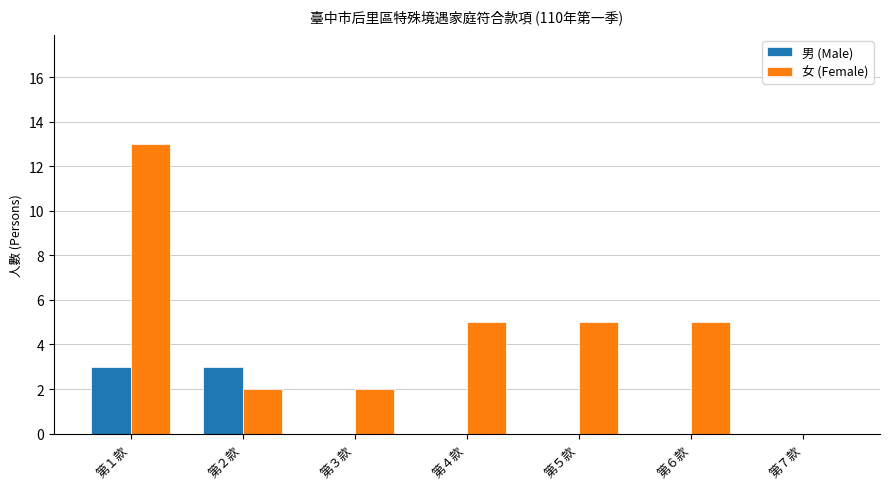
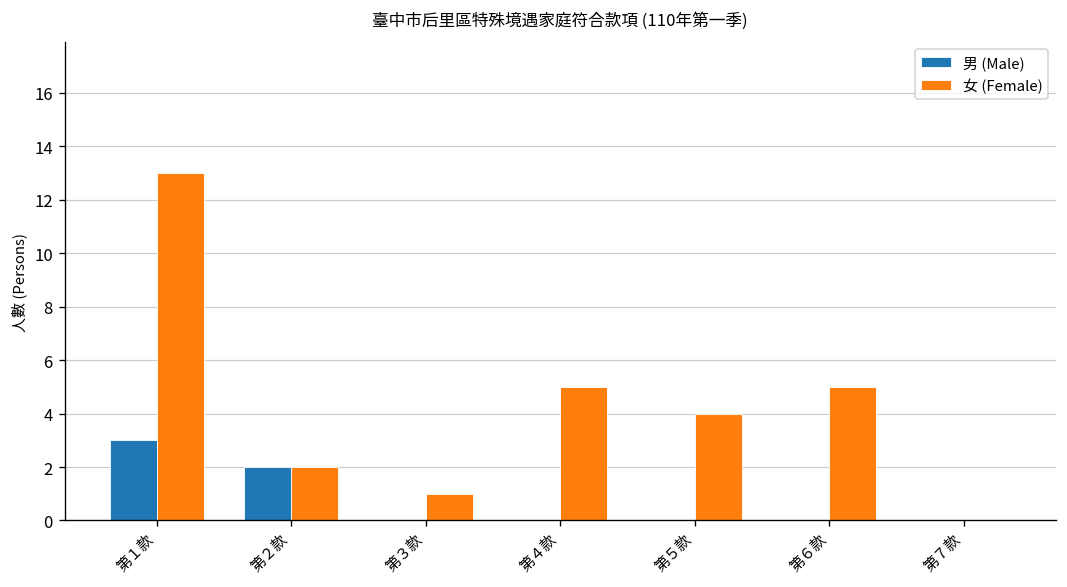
男 (Male), 第２款: 3 -> 2
女 (Female), 第３款: 2 -> 1
女 (Female), 第５款: 5 -> 4
